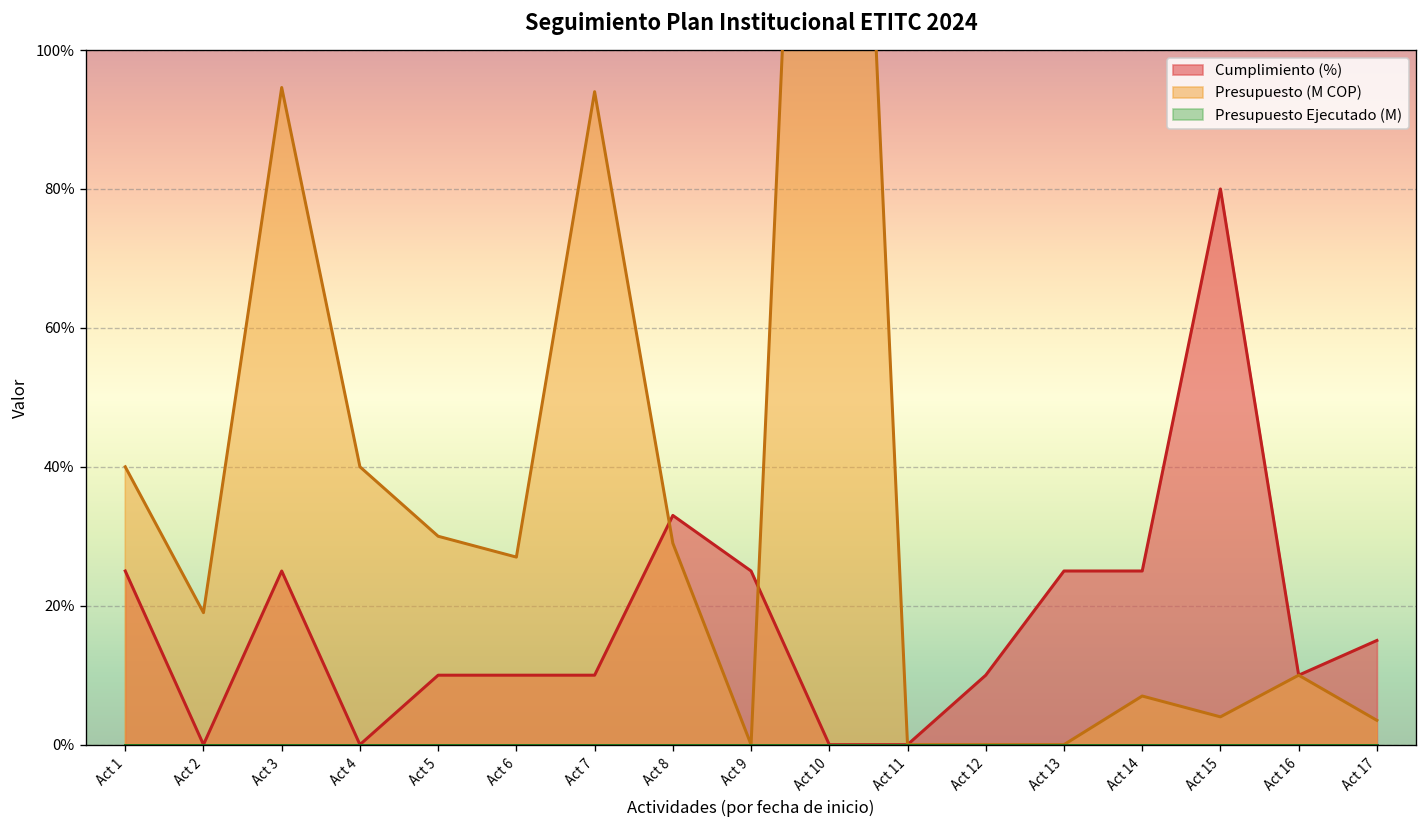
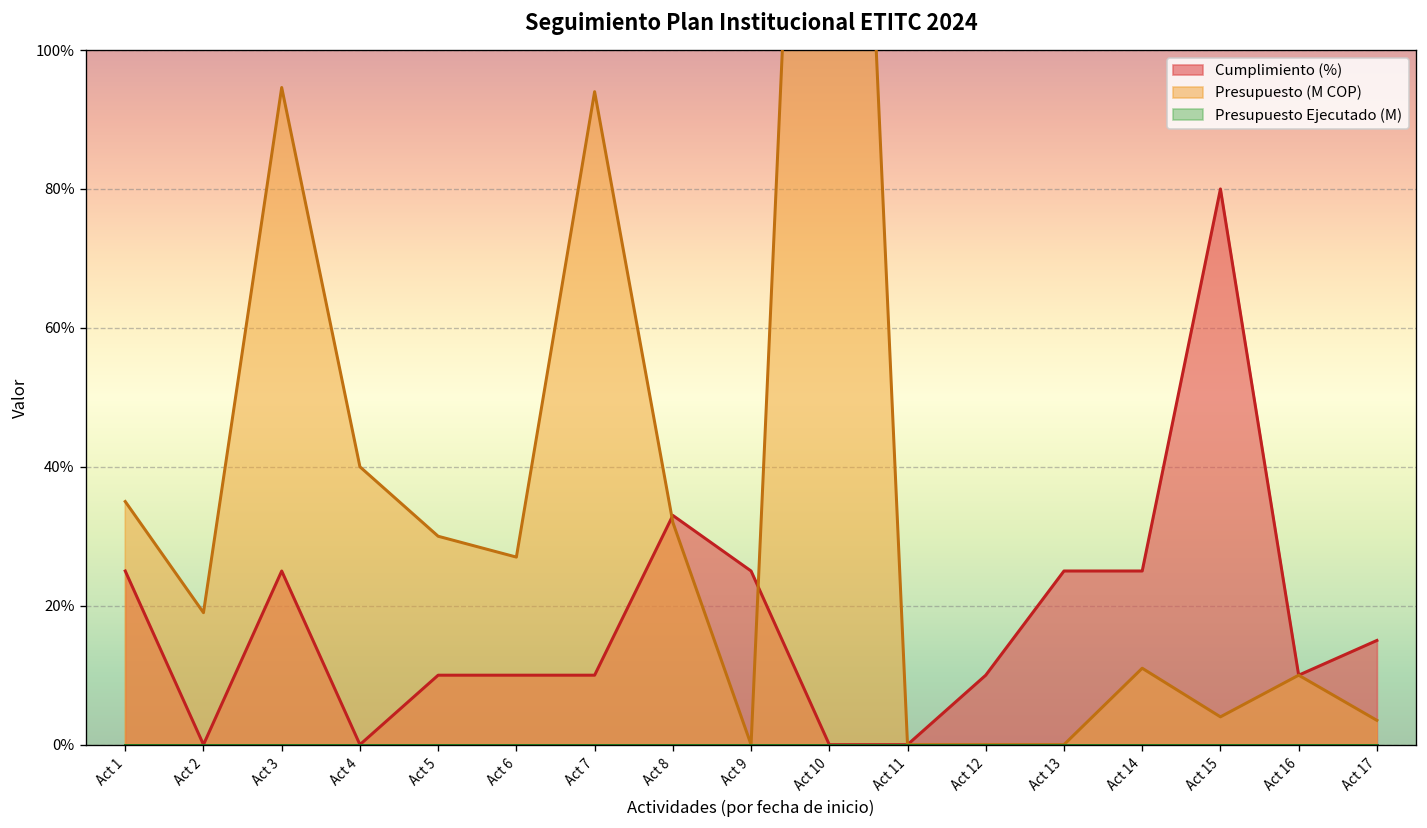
Presupuesto (M COP), Act 1: 40% -> 35%
Presupuesto (M COP), Act 8: 29% -> 32%
Presupuesto (M COP), Act 14: 7% -> 11%
